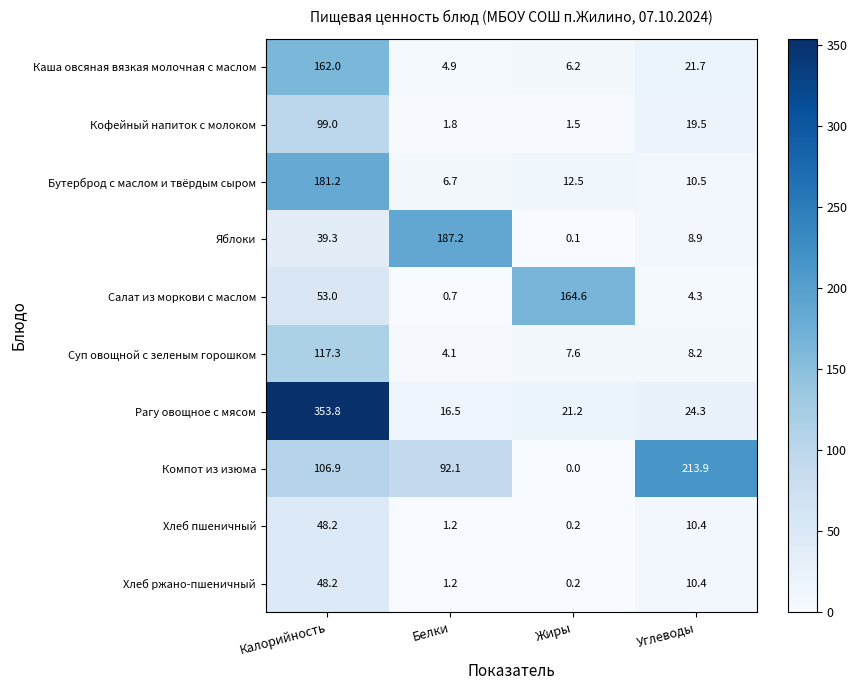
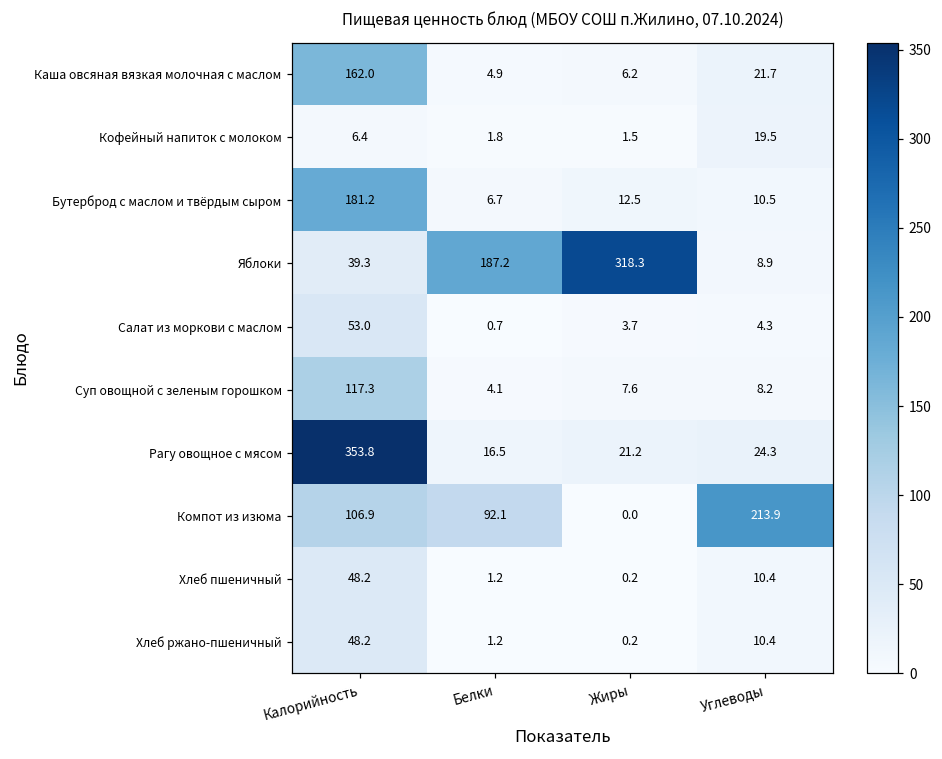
Кофейный напиток с молоком, Калорийность: 99.0 -> 6.4
Яблоки, Жиры: 0.1 -> 318.3
Салат из моркови с маслом, Жиры: 164.6 -> 3.7
